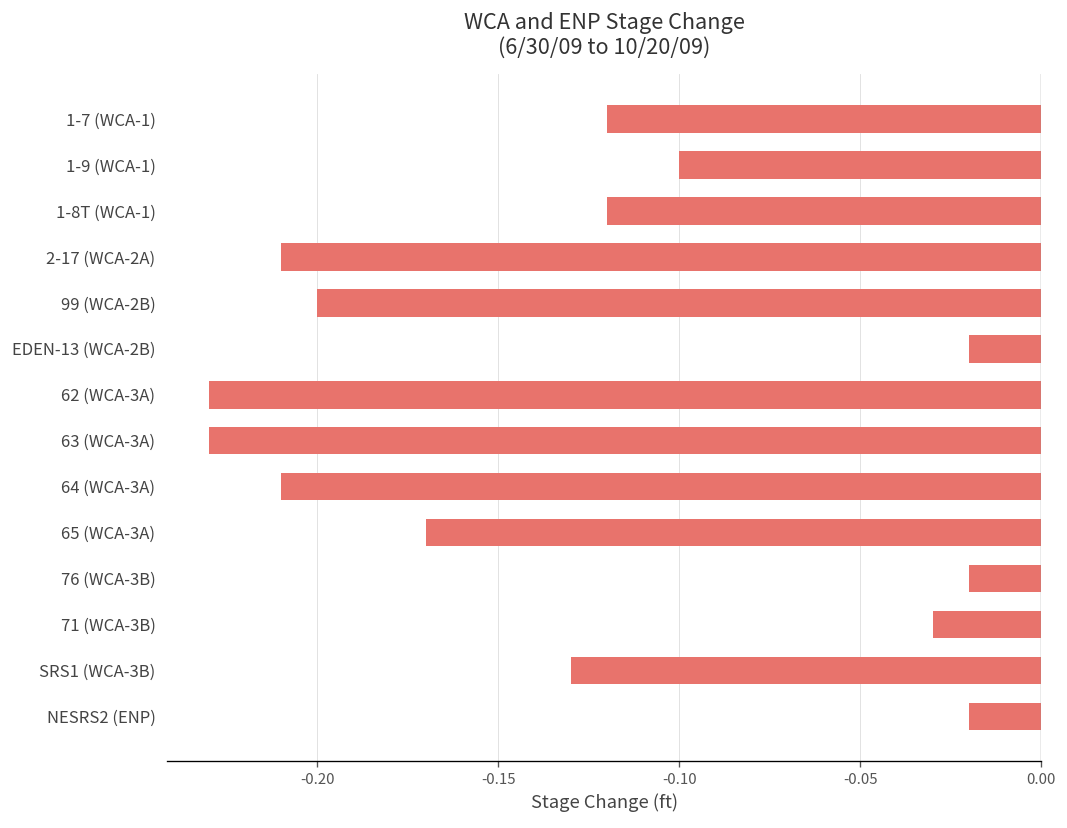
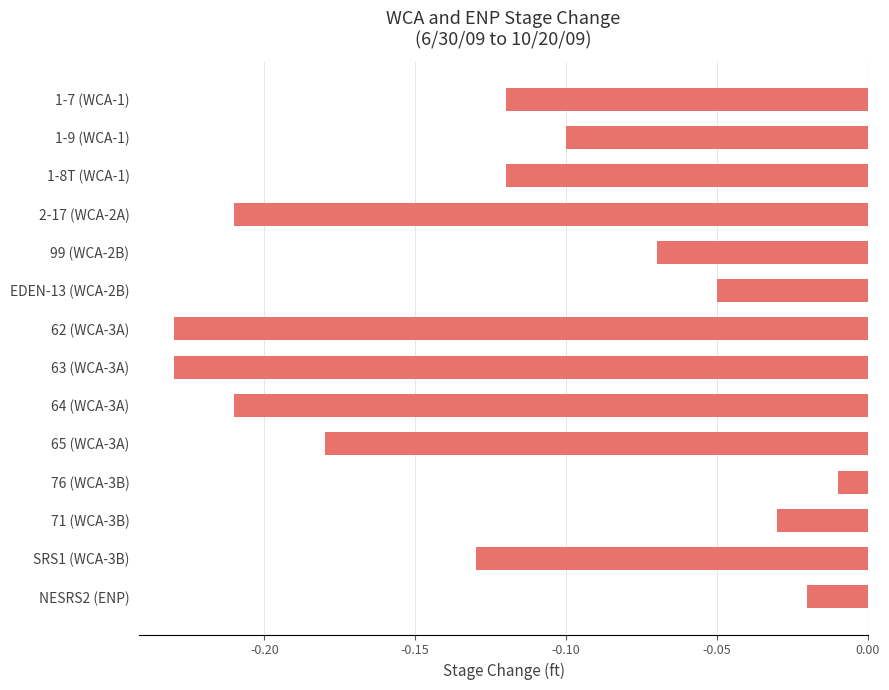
99 (WCA-2B): -0.20 -> -0.07
EDEN-13 (WCA-2B): -0.02 -> -0.05
65 (WCA-3A): -0.17 -> -0.18
76 (WCA-3B): -0.02 -> -0.01
